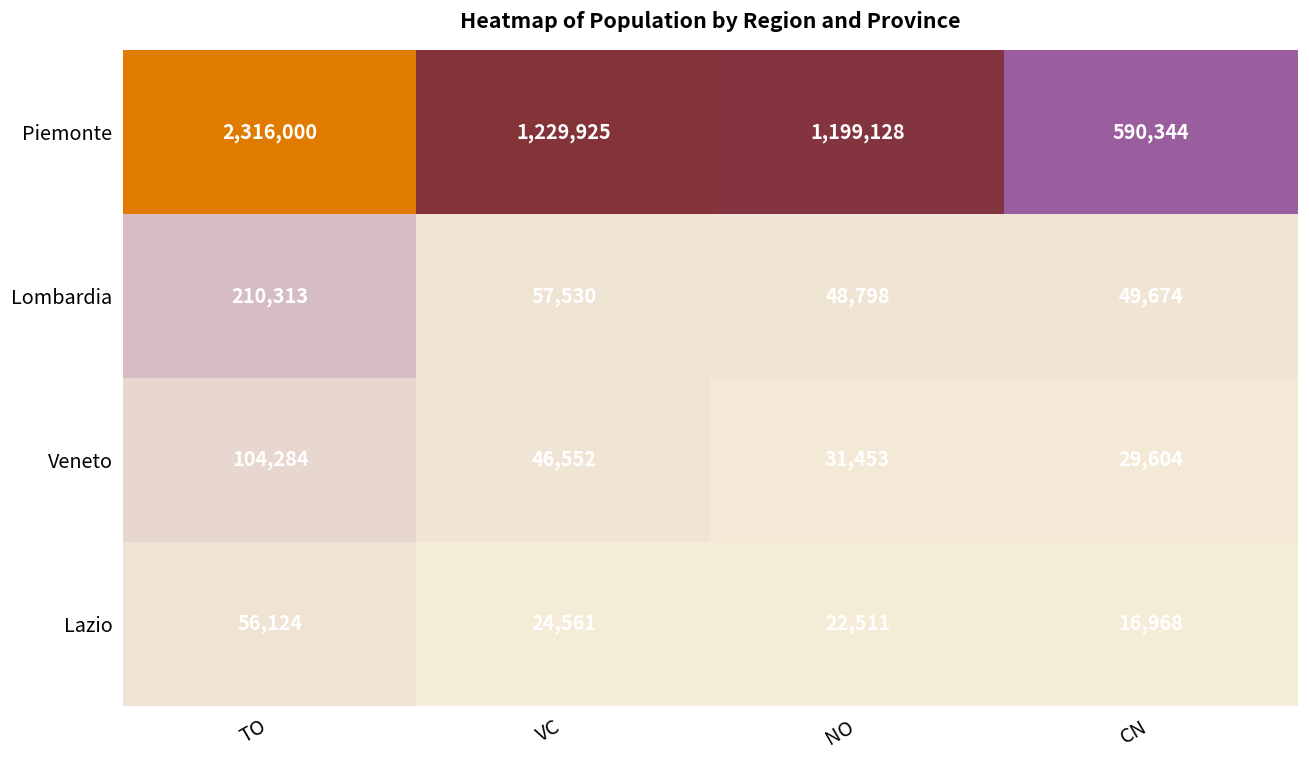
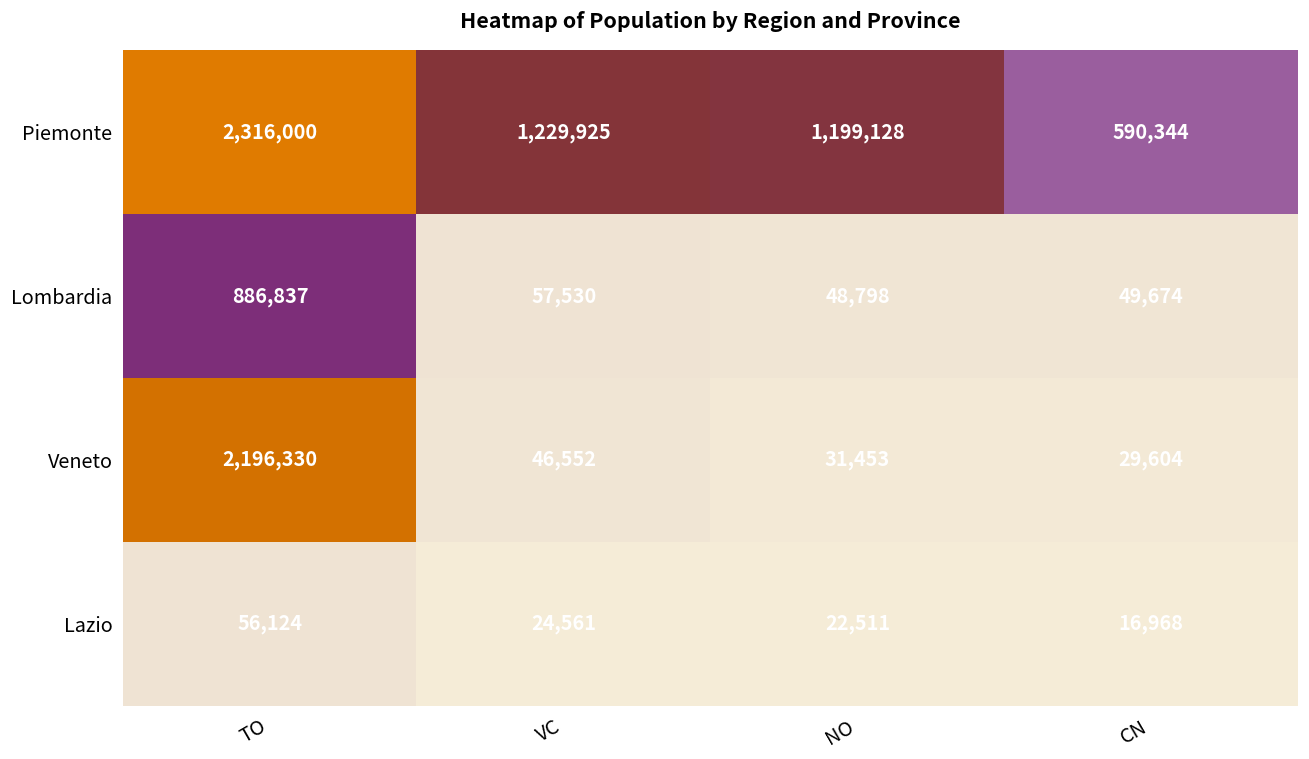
Lombardia, TO: 210,313 -> 886,837
Veneto, TO: 104,284 -> 2,196,330
